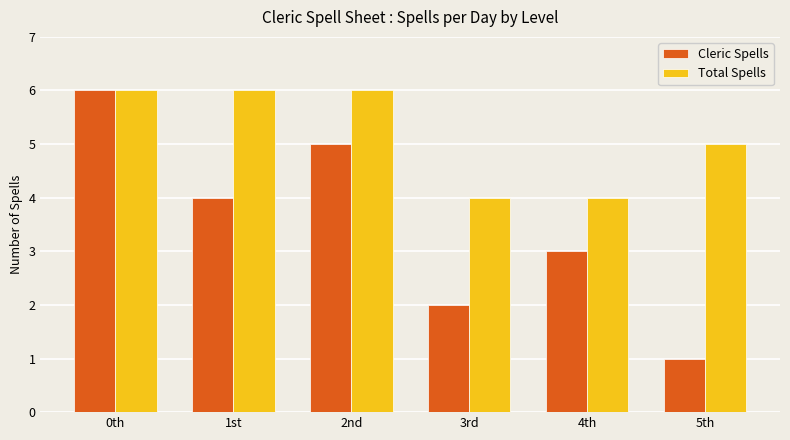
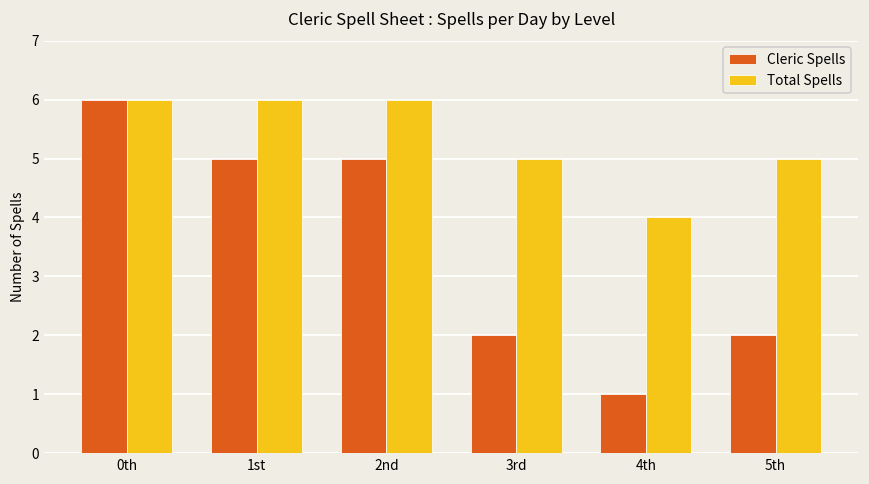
Cleric Spells, 1st: 4 -> 5
Total Spells, 3rd: 4 -> 5
Cleric Spells, 4th: 3 -> 1
Cleric Spells, 5th: 1 -> 2
